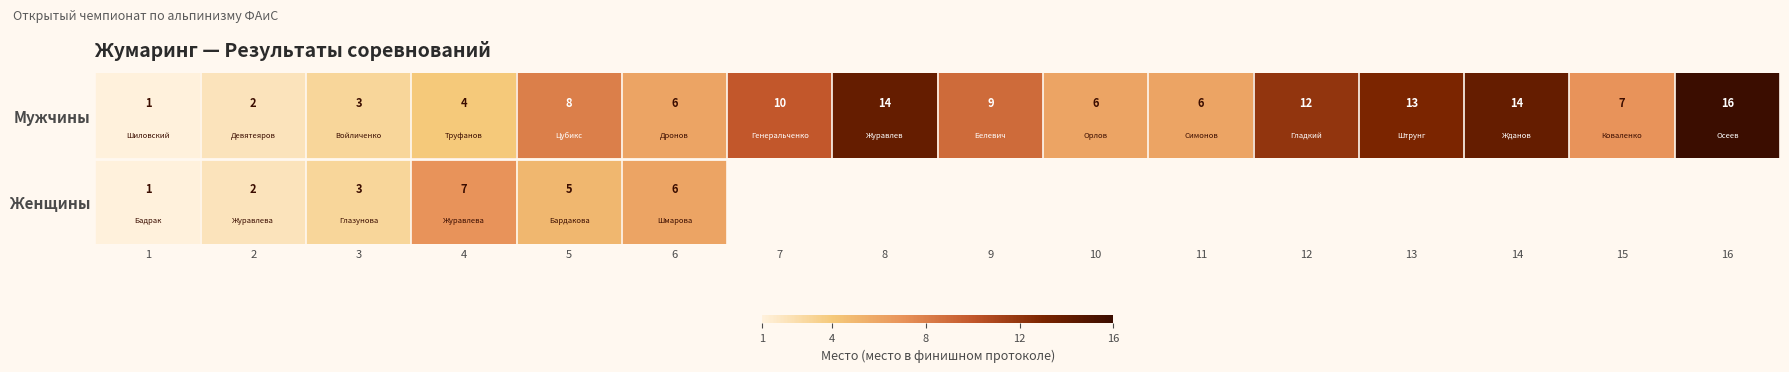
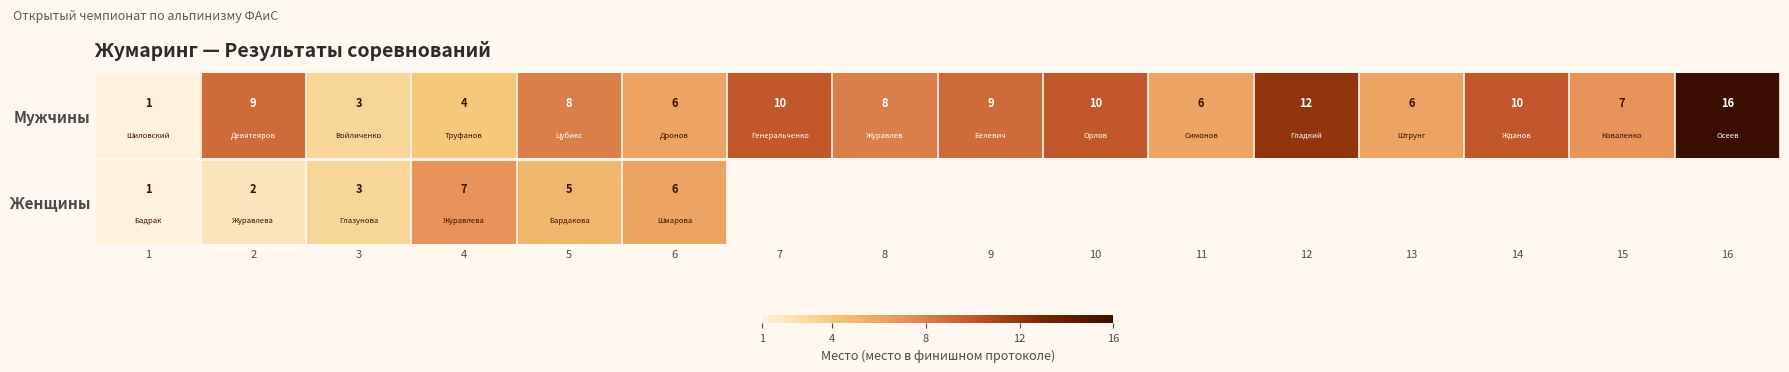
Мужчины, 2: 2 -> 9
Мужчины, 8: 14 -> 8
Мужчины, 10: 6 -> 10
Мужчины, 13: 13 -> 6
Мужчины, 14: 14 -> 10
